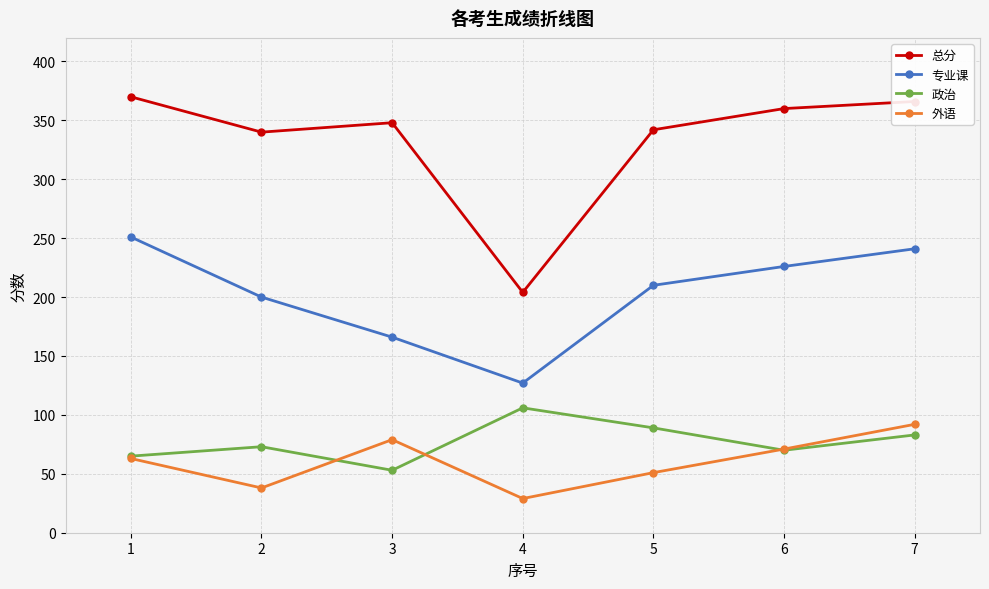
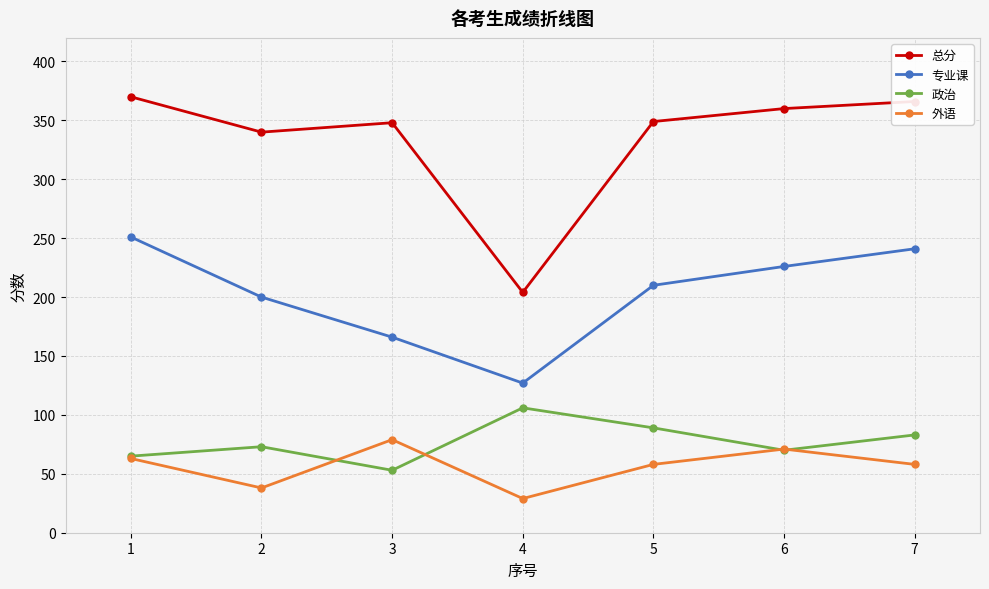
总分, 5: 342 -> 349
外语, 5: 51 -> 58
外语, 7: 92 -> 58
